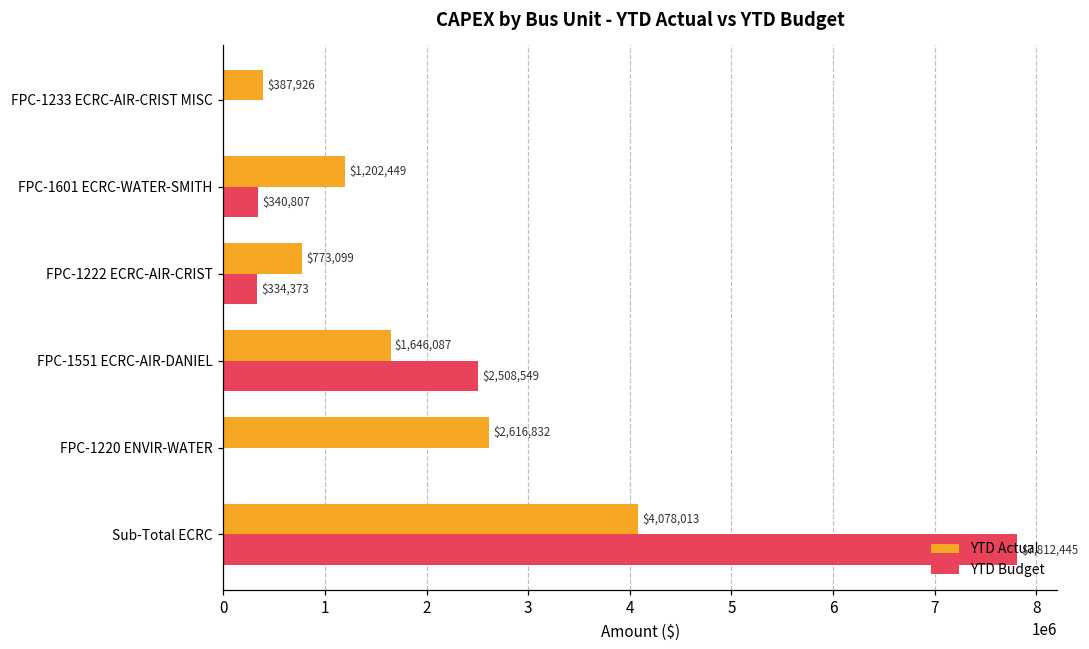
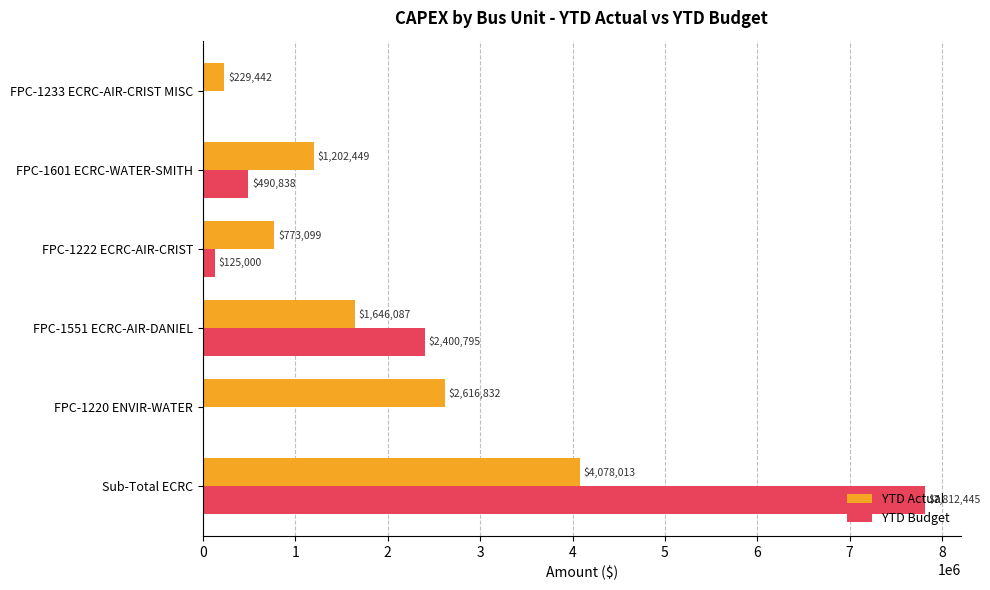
YTD Actual, FPC-1233 ECRC-AIR-CRIST MISC: $387,926 -> $229,442
YTD Budget, FPC-1601 ECRC-WATER-SMITH: $340,807 -> $490,838
YTD Budget, FPC-1222 ECRC-AIR-CRIST: $334,373 -> $125,000
YTD Budget, FPC-1551 ECRC-AIR-DANIEL: $2,508,549 -> $2,400,795
